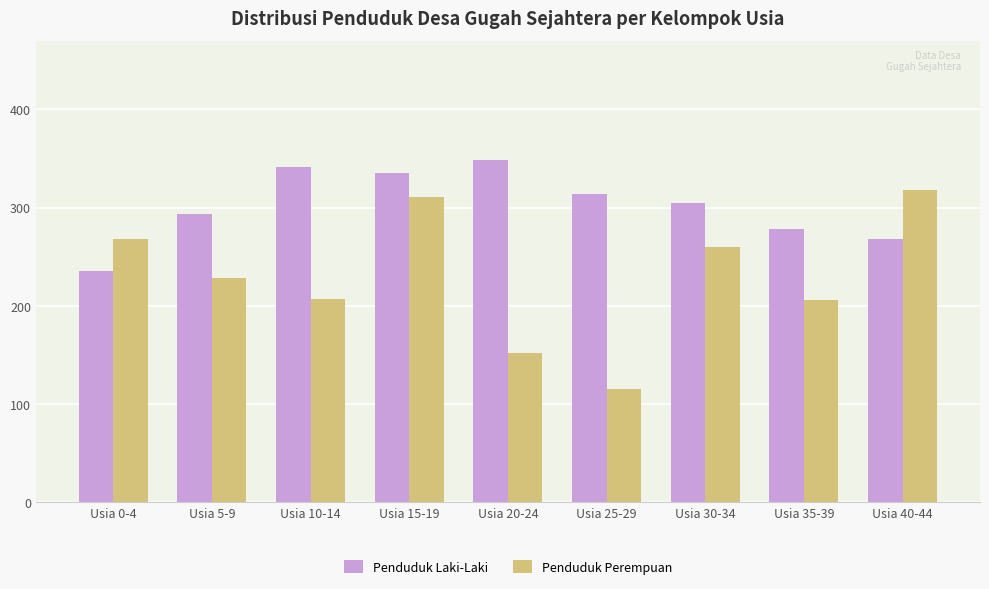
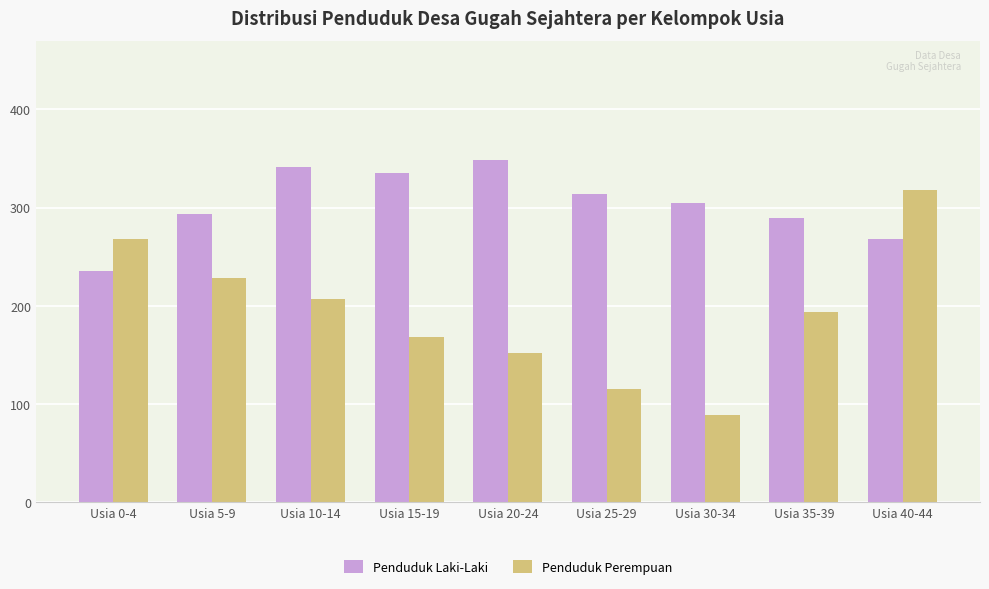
Penduduk Perempuan, Usia 15-19: 310 -> 170
Penduduk Perempuan, Usia 30-34: 260 -> 90
Penduduk Laki-Laki, Usia 35-39: 280 -> 290
Penduduk Perempuan, Usia 35-39: 210 -> 190
